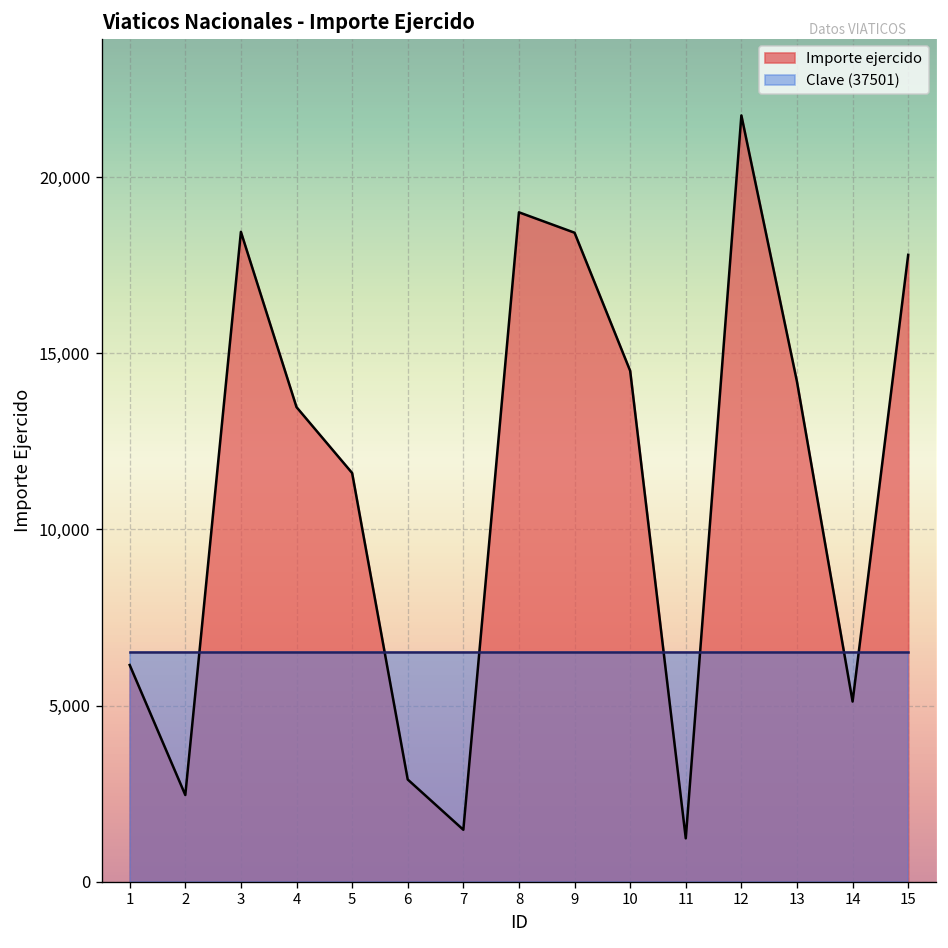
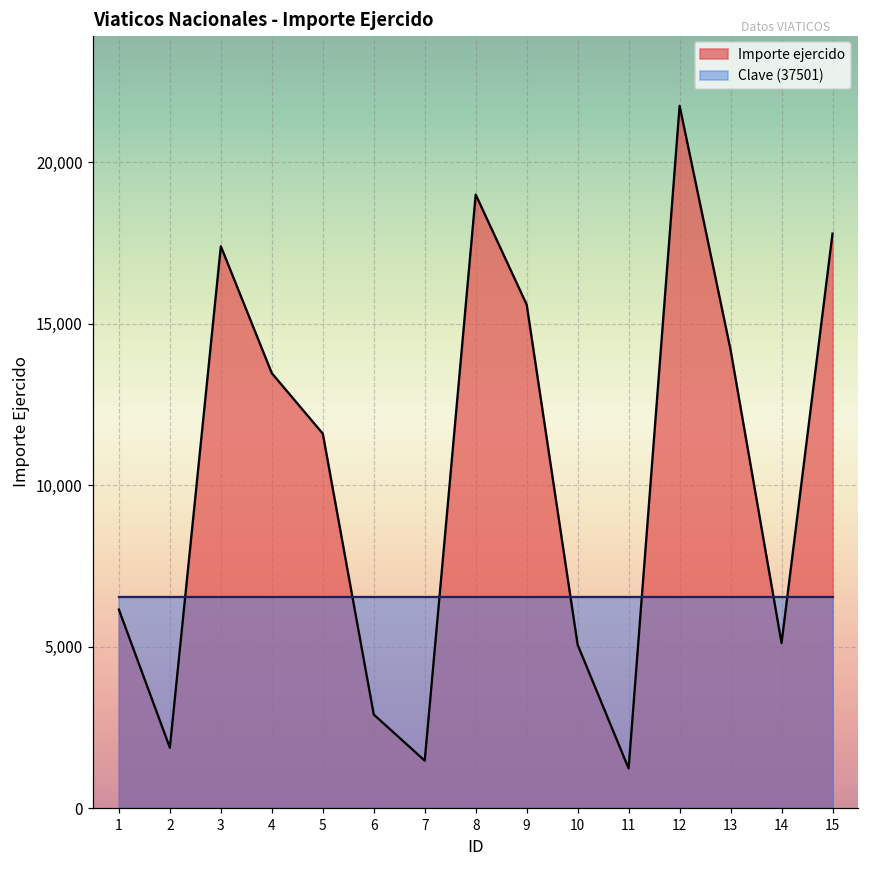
Importe ejercido, 2: 2,500 -> 1,900
Importe ejercido, 3: 18,400 -> 17,400
Importe ejercido, 9: 18,400 -> 15,600
Importe ejercido, 10: 14,500 -> 5,100
